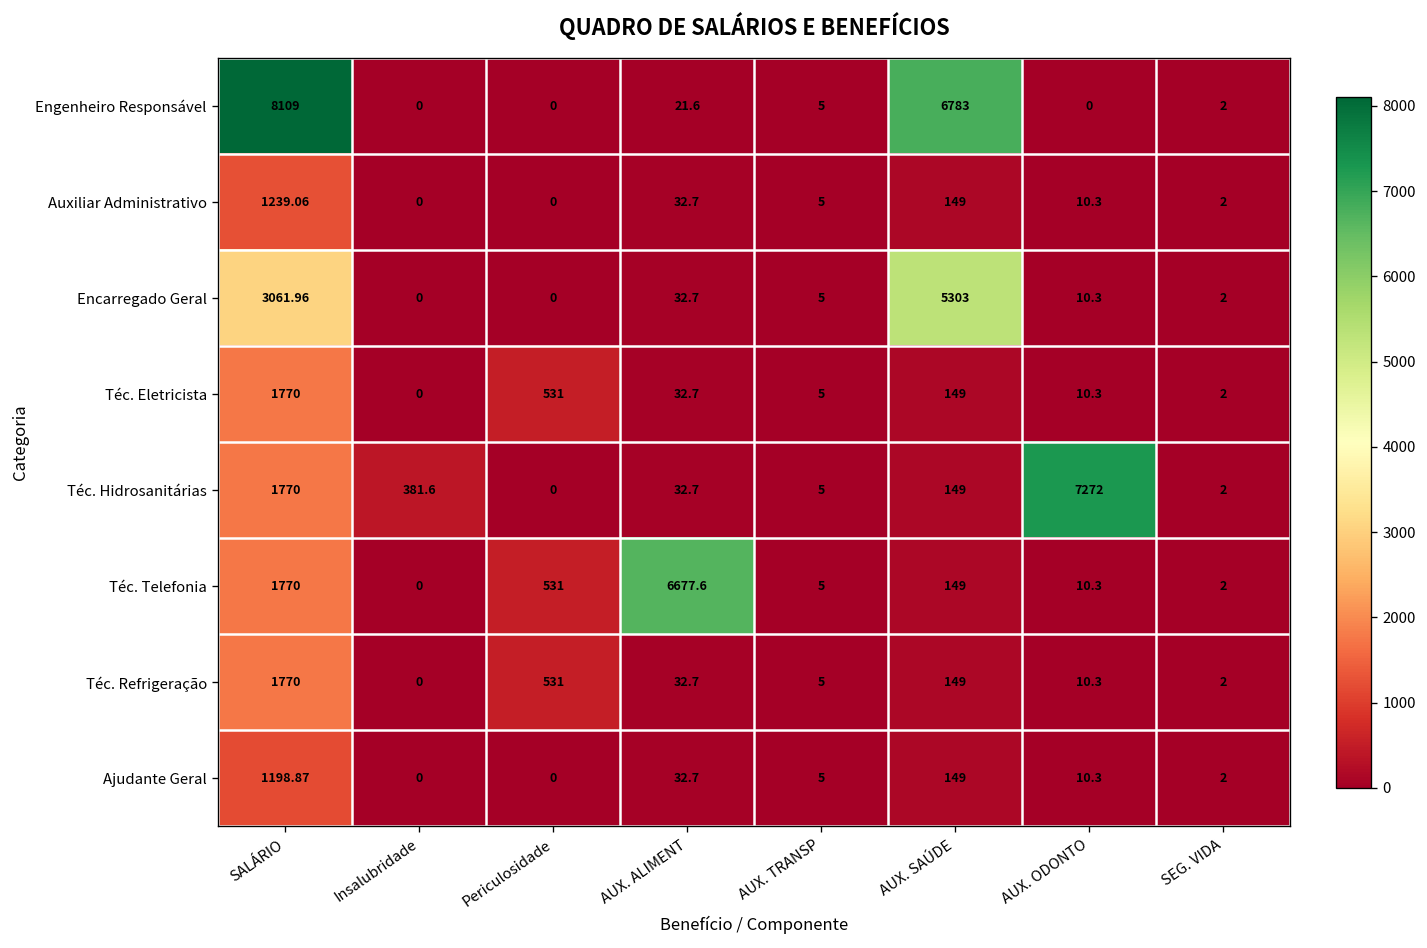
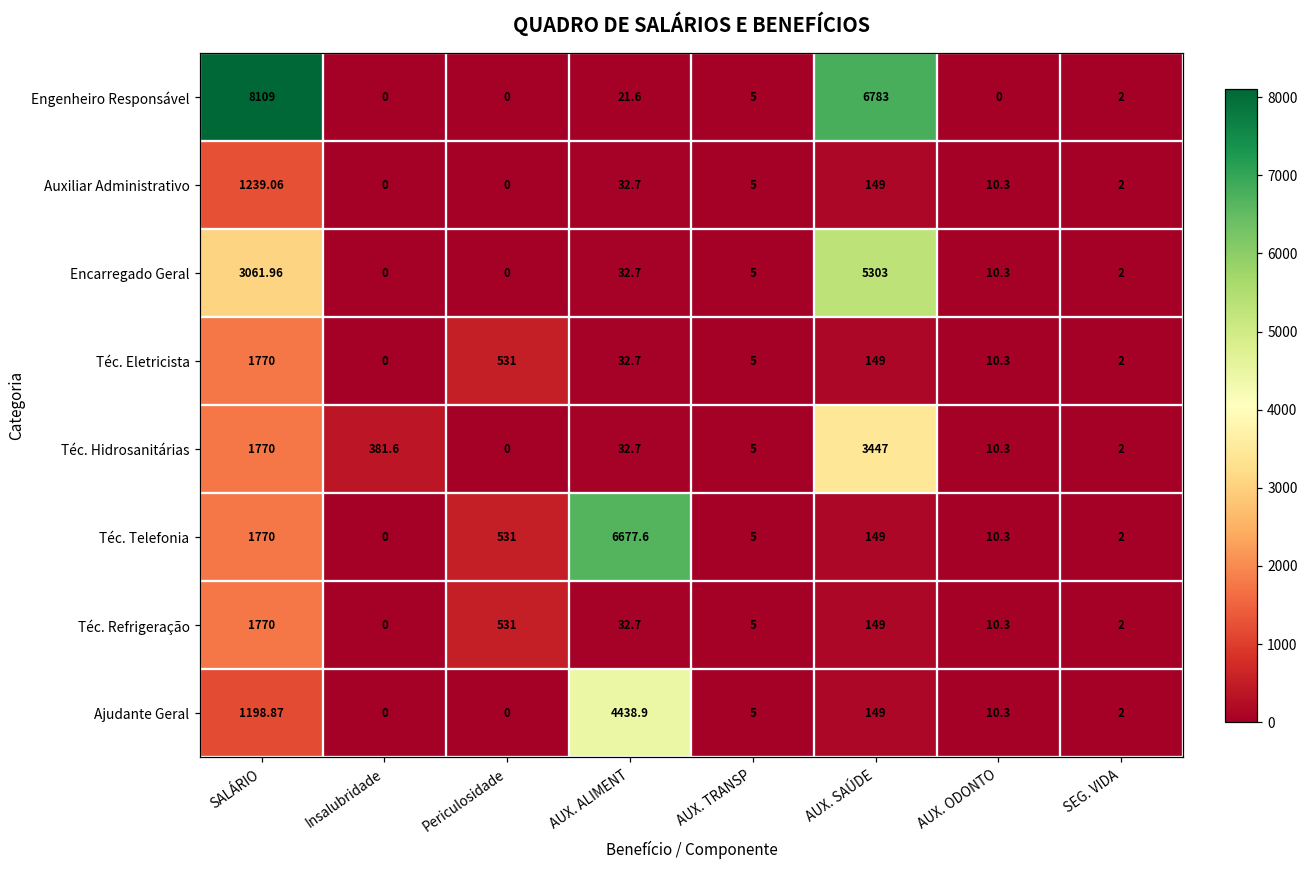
Téc. Hidrosanitárias, AUX. SAÚDE: 149 -> 3447
Téc. Hidrosanitárias, AUX. ODONTO: 7272 -> 10.3
Ajudante Geral, AUX. ALIMENT: 32.7 -> 4438.9
